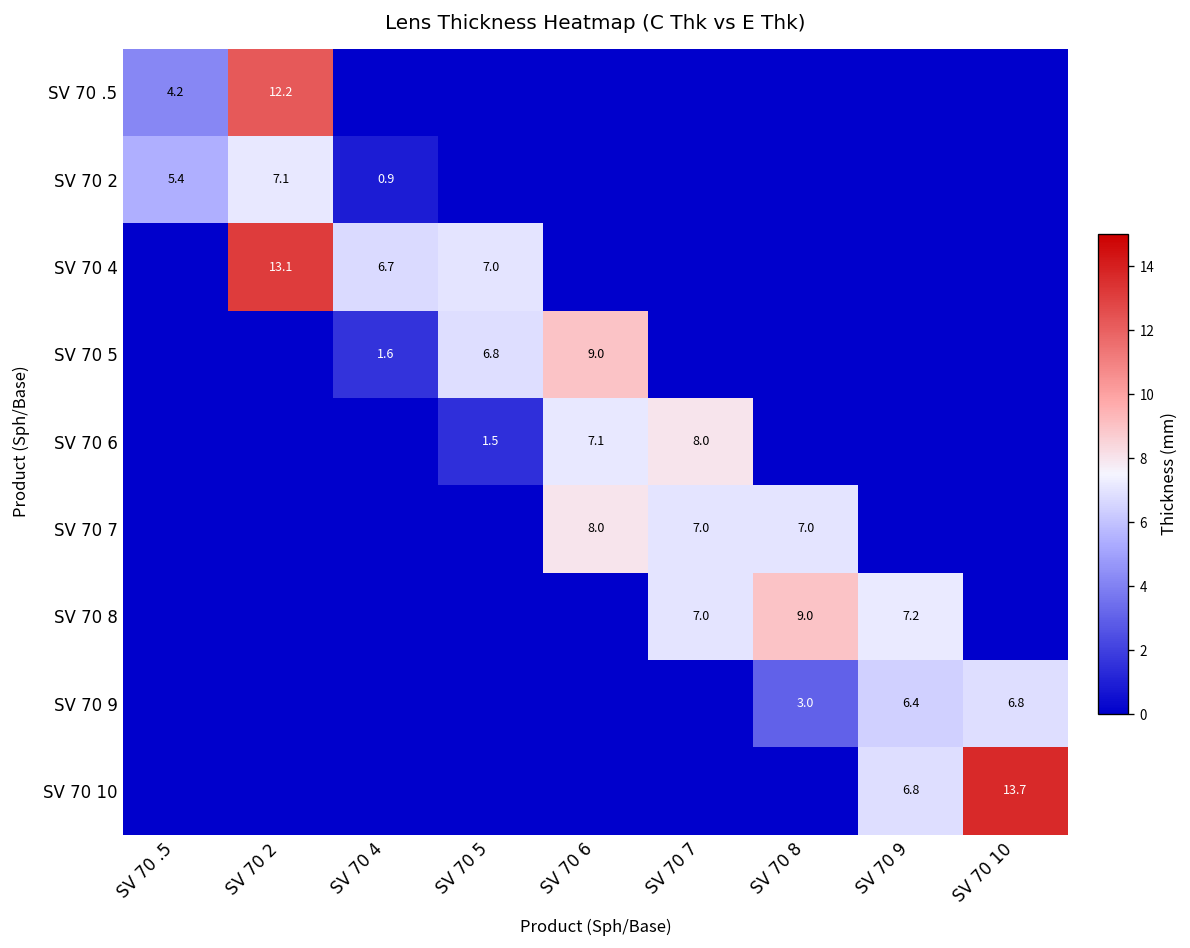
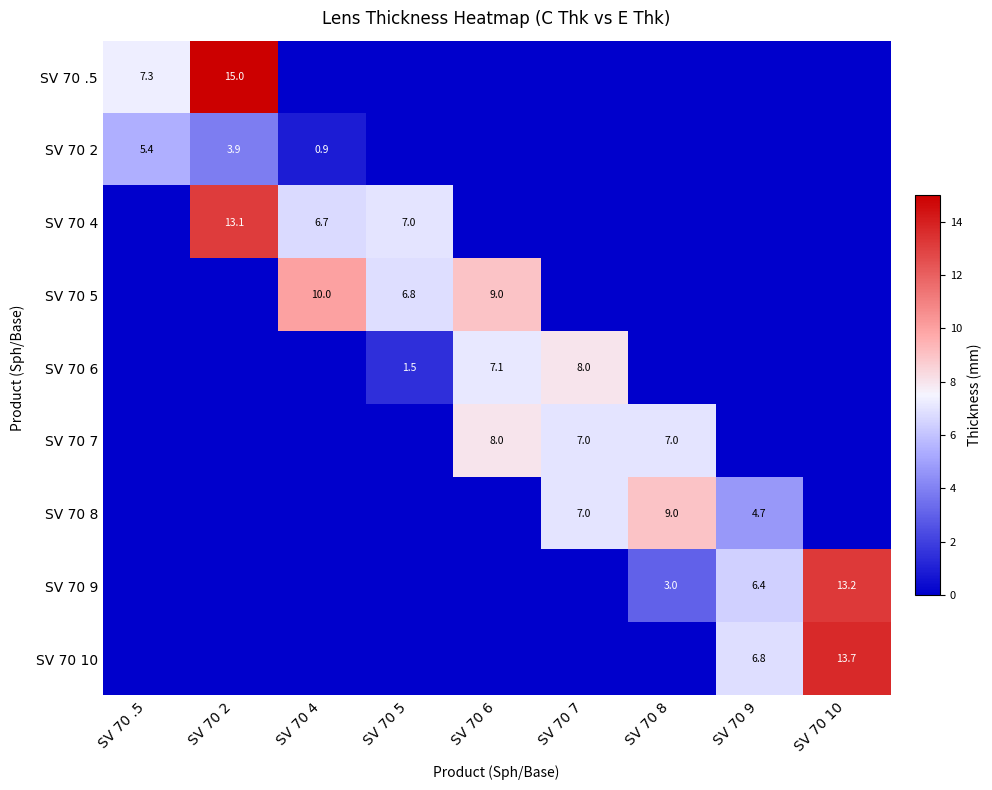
SV 70 .5, SV 70 .5: 4.2 -> 7.3
SV 70 .5, SV 70 2: 12.2 -> 15.0
SV 70 2, SV 70 2: 7.1 -> 3.9
SV 70 5, SV 70 4: 1.6 -> 10.0
SV 70 8, SV 70 9: 7.2 -> 4.7
SV 70 9, SV 70 10: 6.8 -> 13.2
